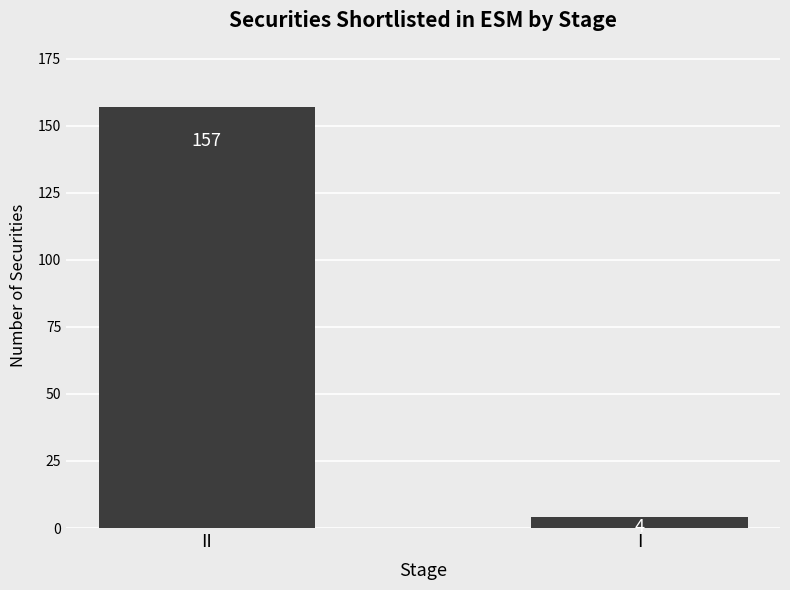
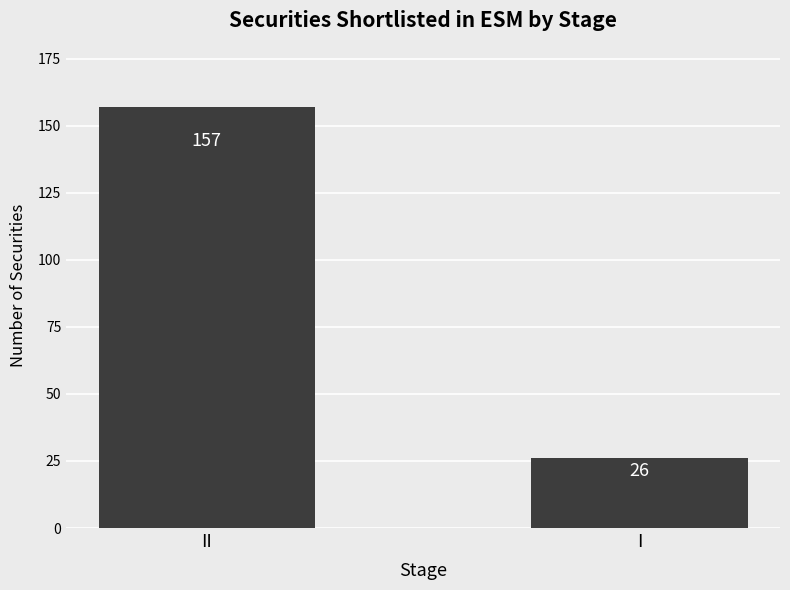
I: 4 -> 26
